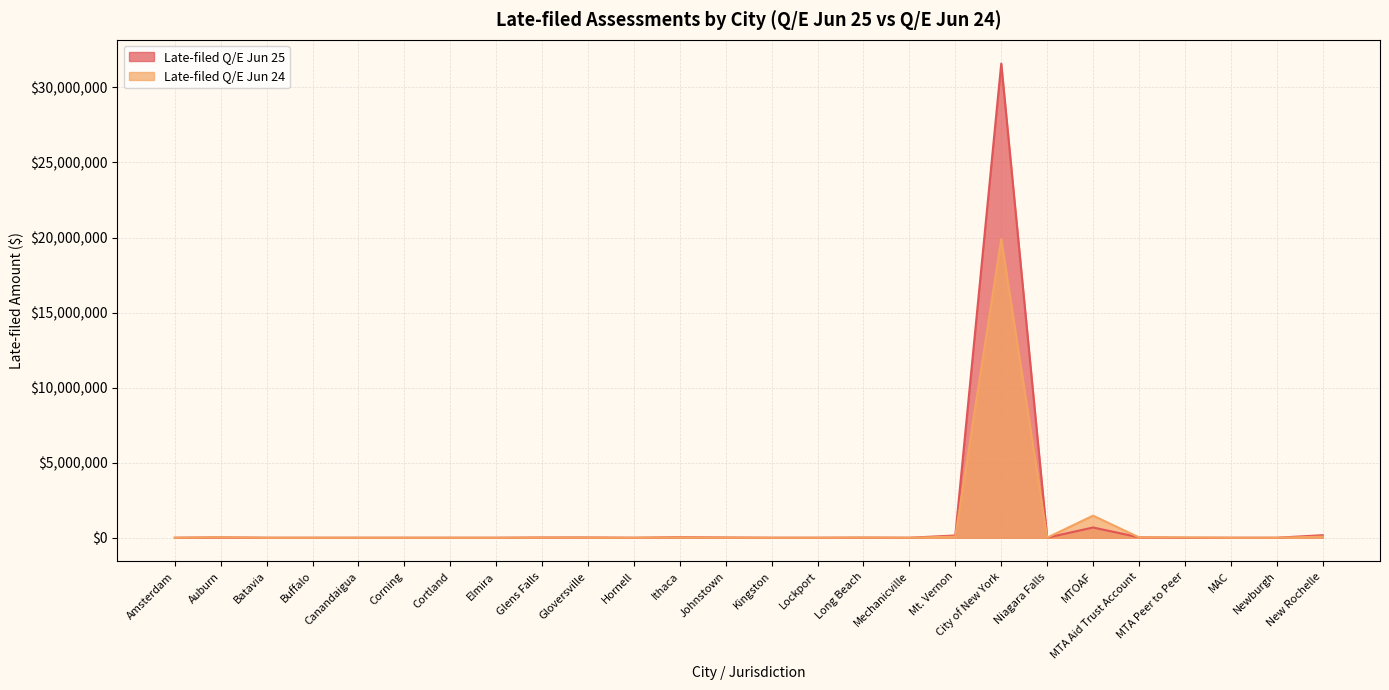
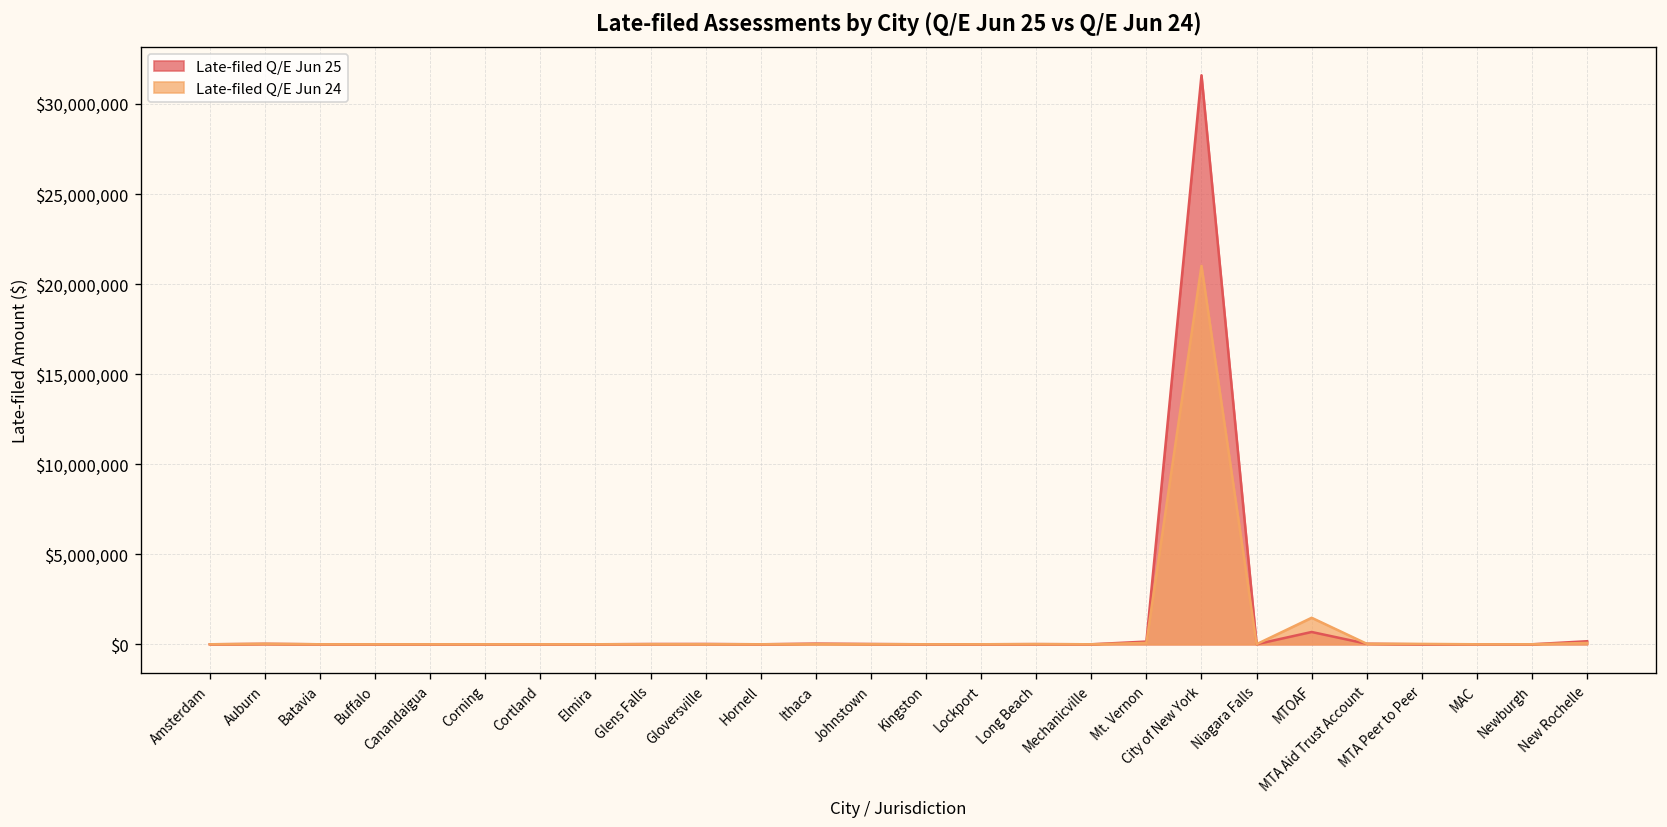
Late-filed Q/E Jun 24, City of New York: $19,900,000 -> $21,000,000
